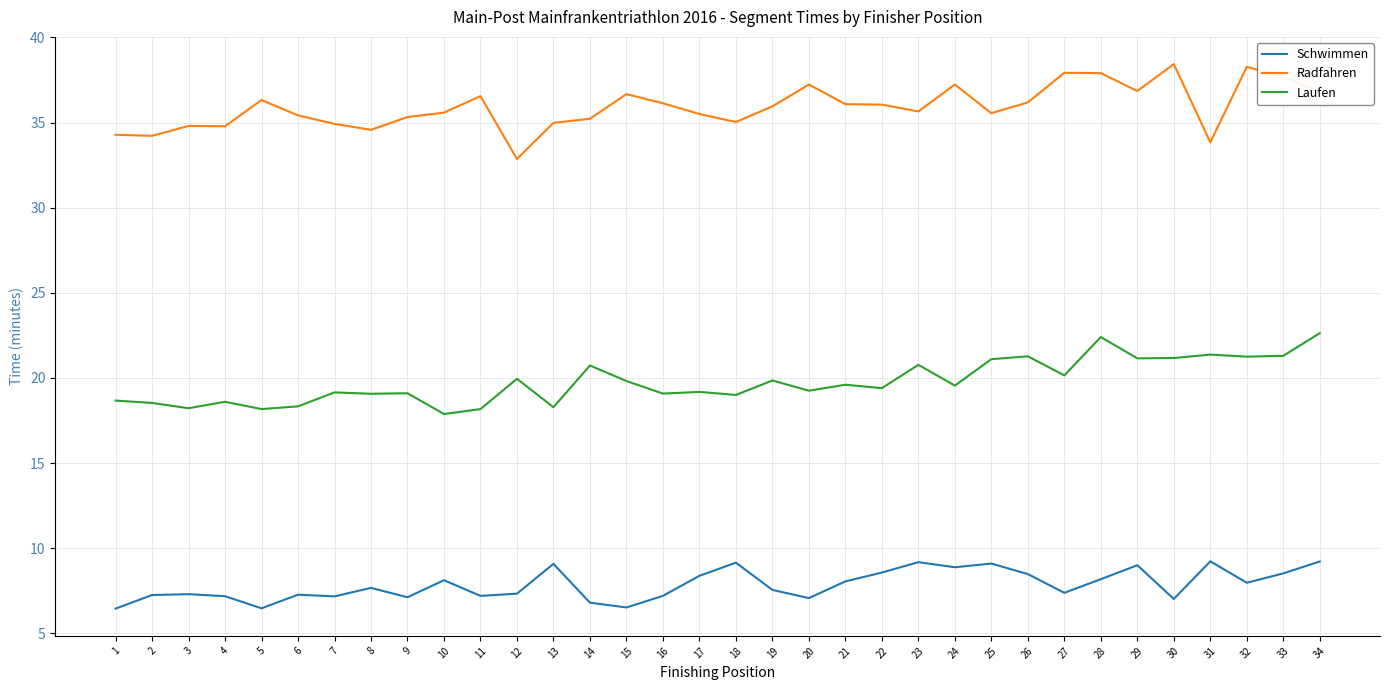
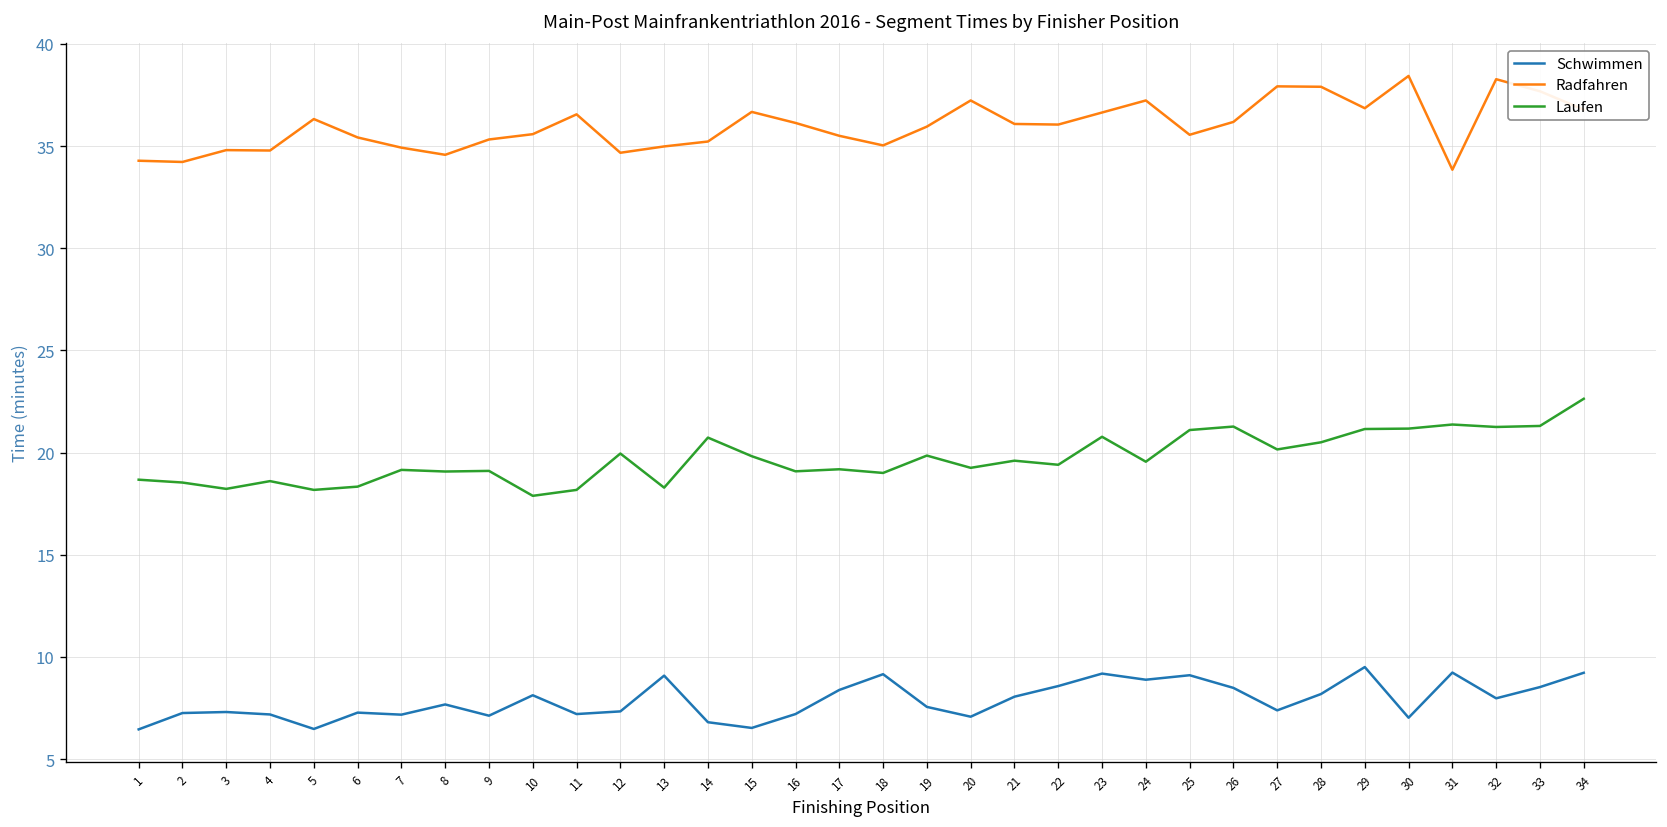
Radfahren, 12: 32.9 -> 34.7
Radfahren, 23: 35.7 -> 36.6
Laufen, 28: 22.4 -> 20.5
Schwimmen, 29: 9.0 -> 9.5
